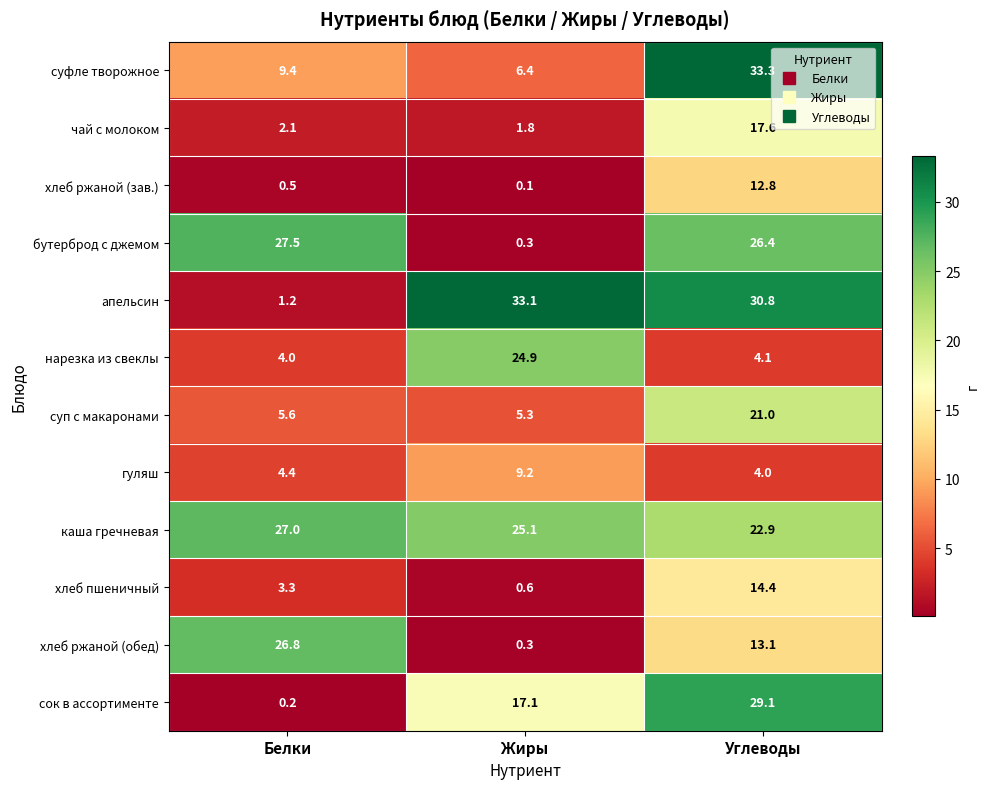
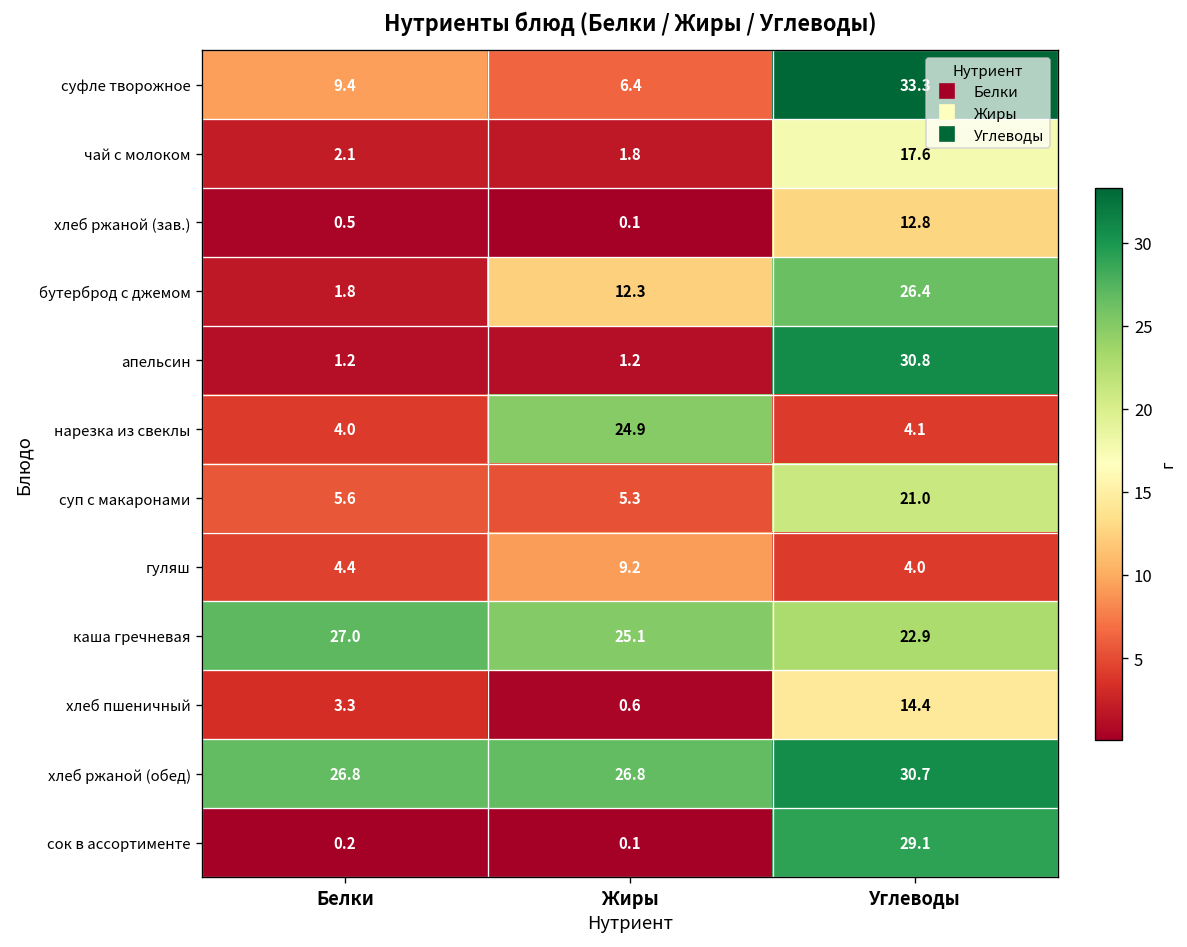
бутерброд с джемом, Белки: 27.5 -> 1.8
бутерброд с джемом, Жиры: 0.3 -> 12.3
апельсин, Жиры: 33.1 -> 1.2
хлеб ржаной (обед), Жиры: 0.3 -> 26.8
хлеб ржаной (обед), Углеводы: 13.1 -> 30.7
сок в ассортименте, Жиры: 17.1 -> 0.1
